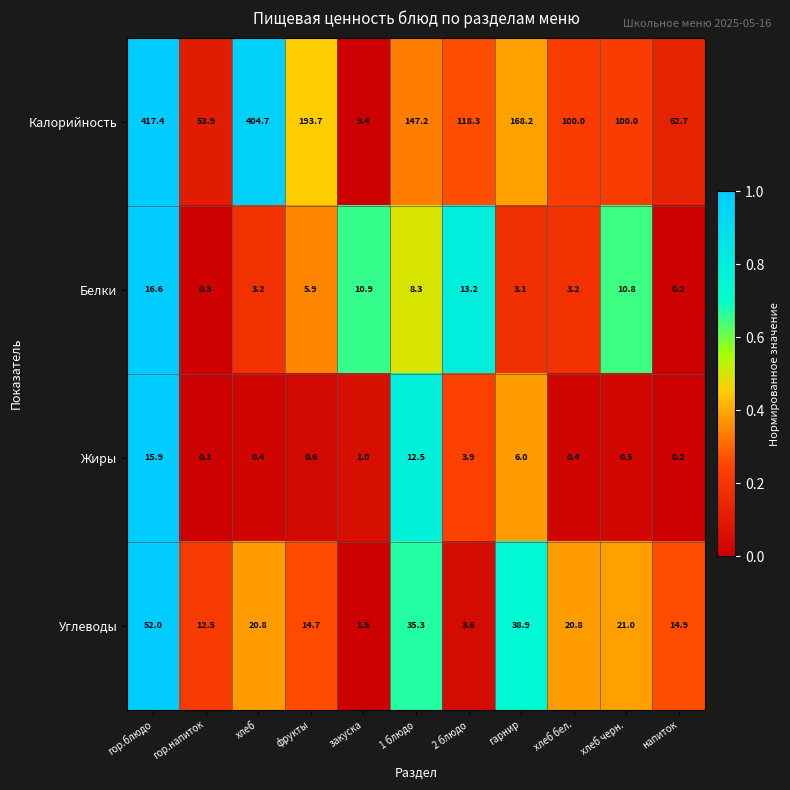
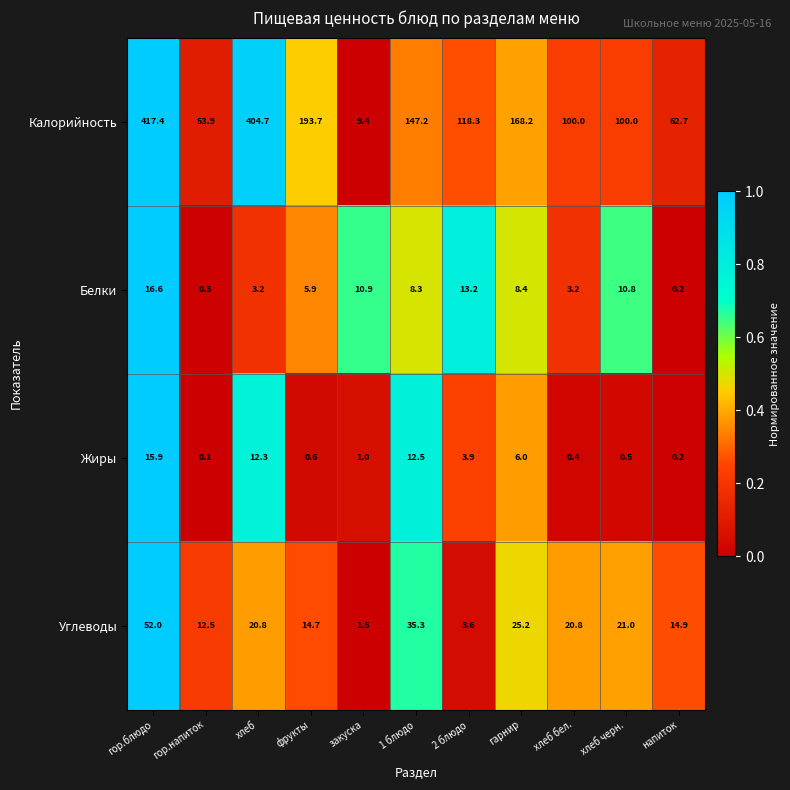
Белки, гарнир: 3.1 -> 8.4
Жиры, хлеб: 0.4 -> 12.3
Углеводы, гарнир: 38.9 -> 25.2
